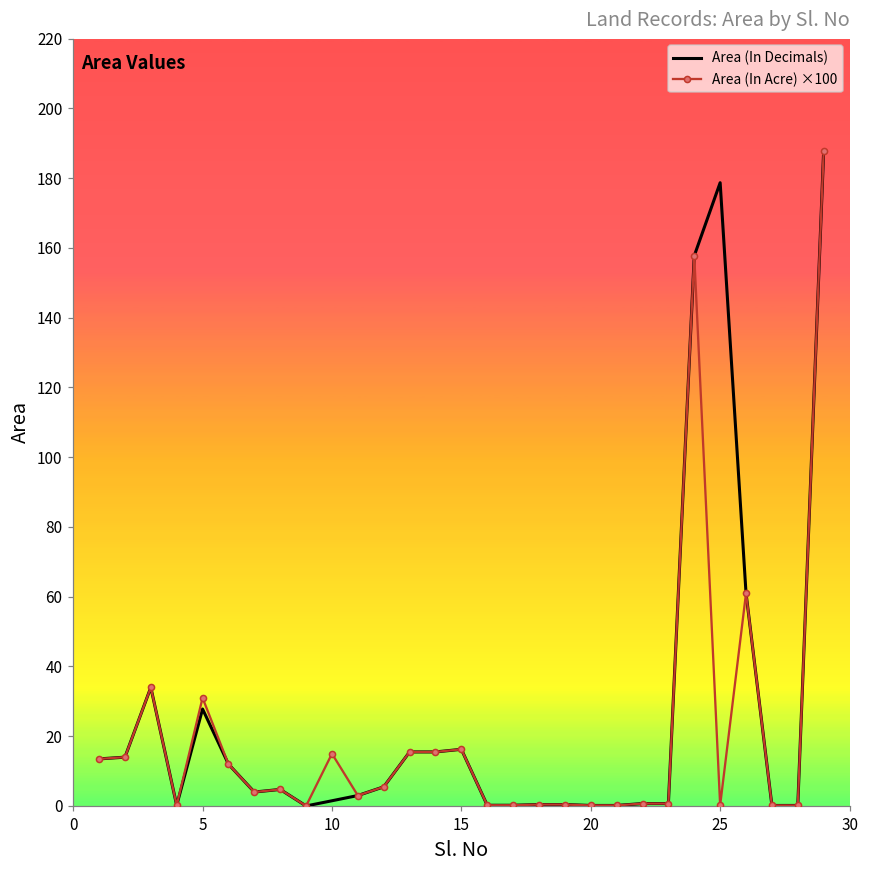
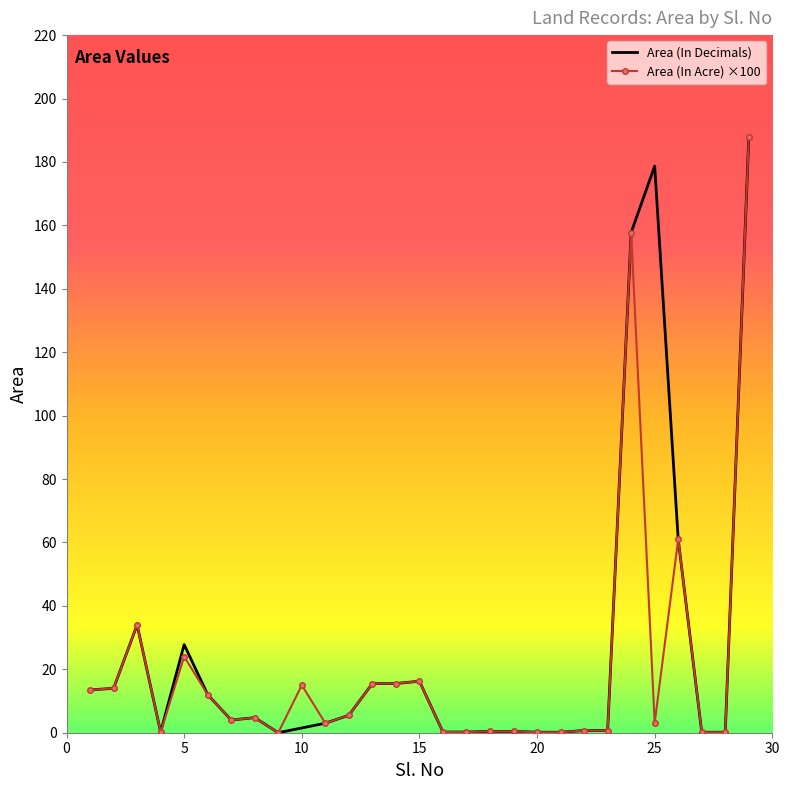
Area (In Acre) ×100, 5: 31 -> 24
Area (In Acre) ×100, 25: 0 -> 3
